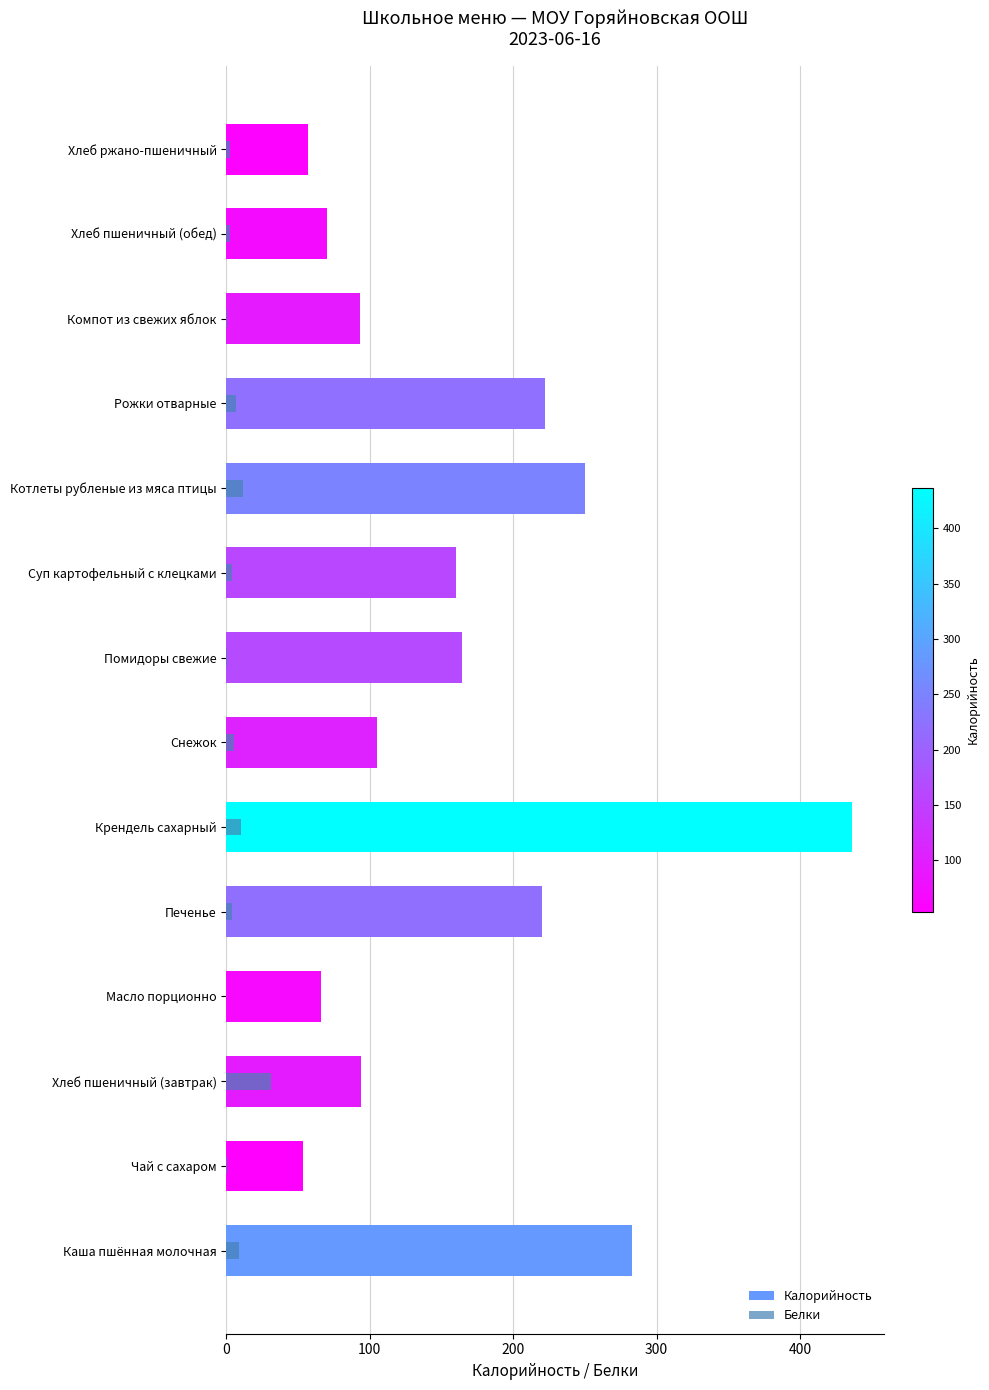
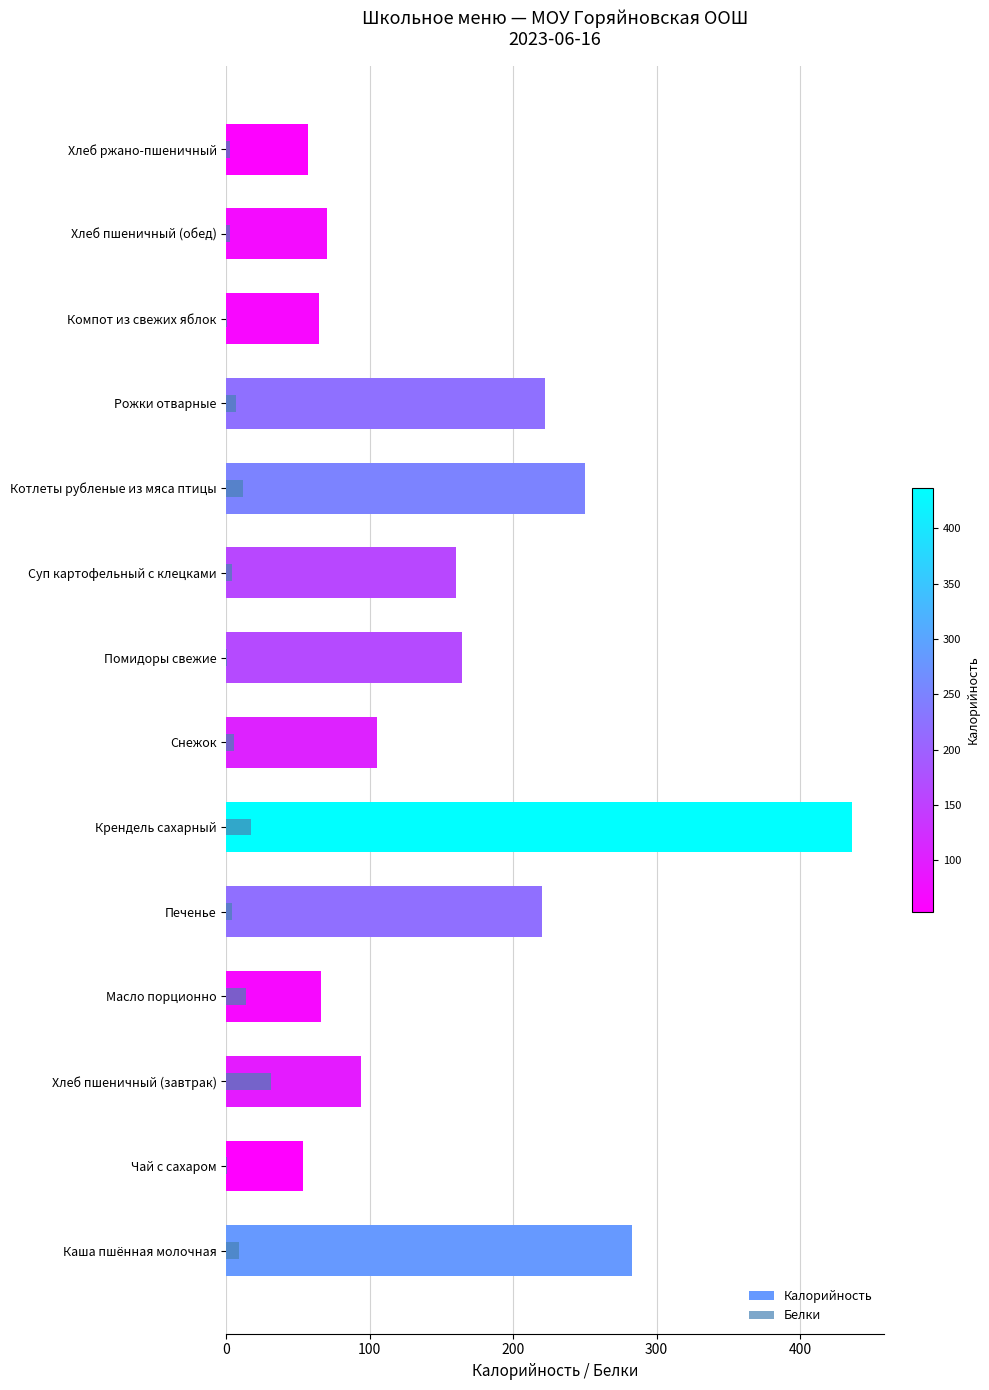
Калорийность, Компот из свежих яблок: 93 -> 65
Белки, Крендель сахарный: 11 -> 17
Белки, Масло порционно: 0 -> 14
